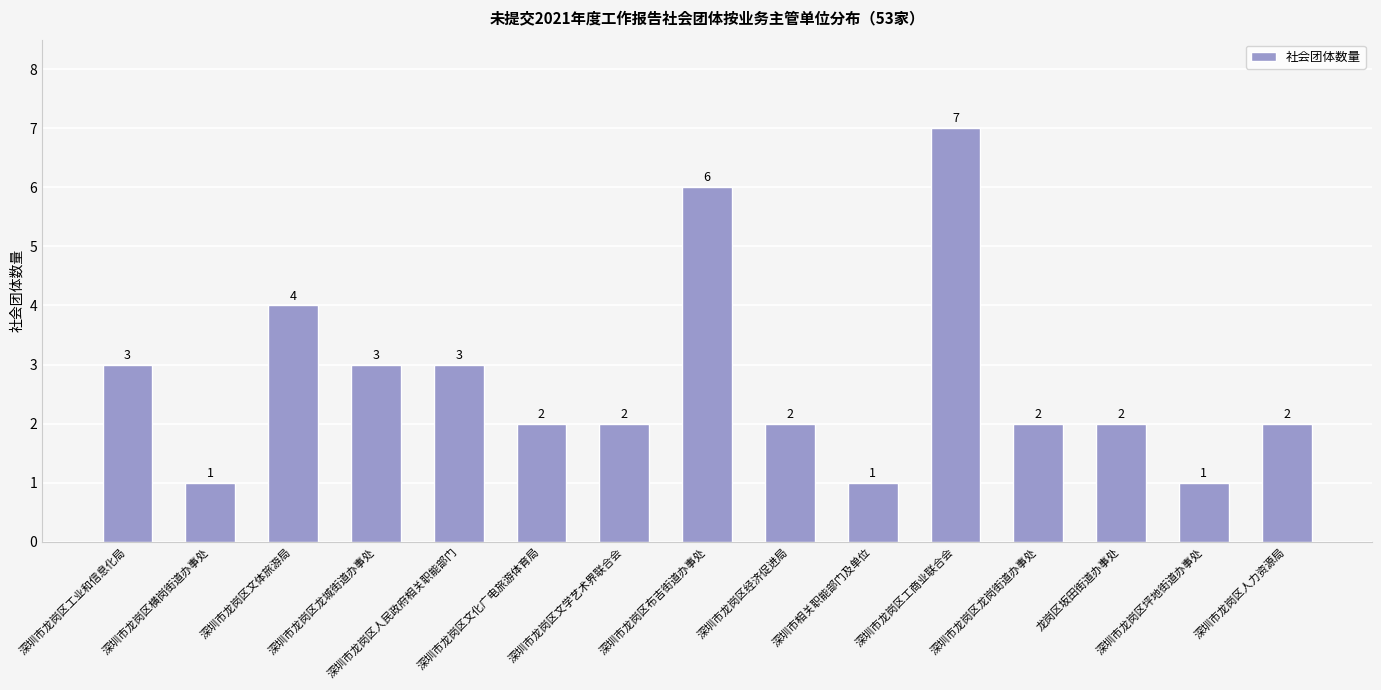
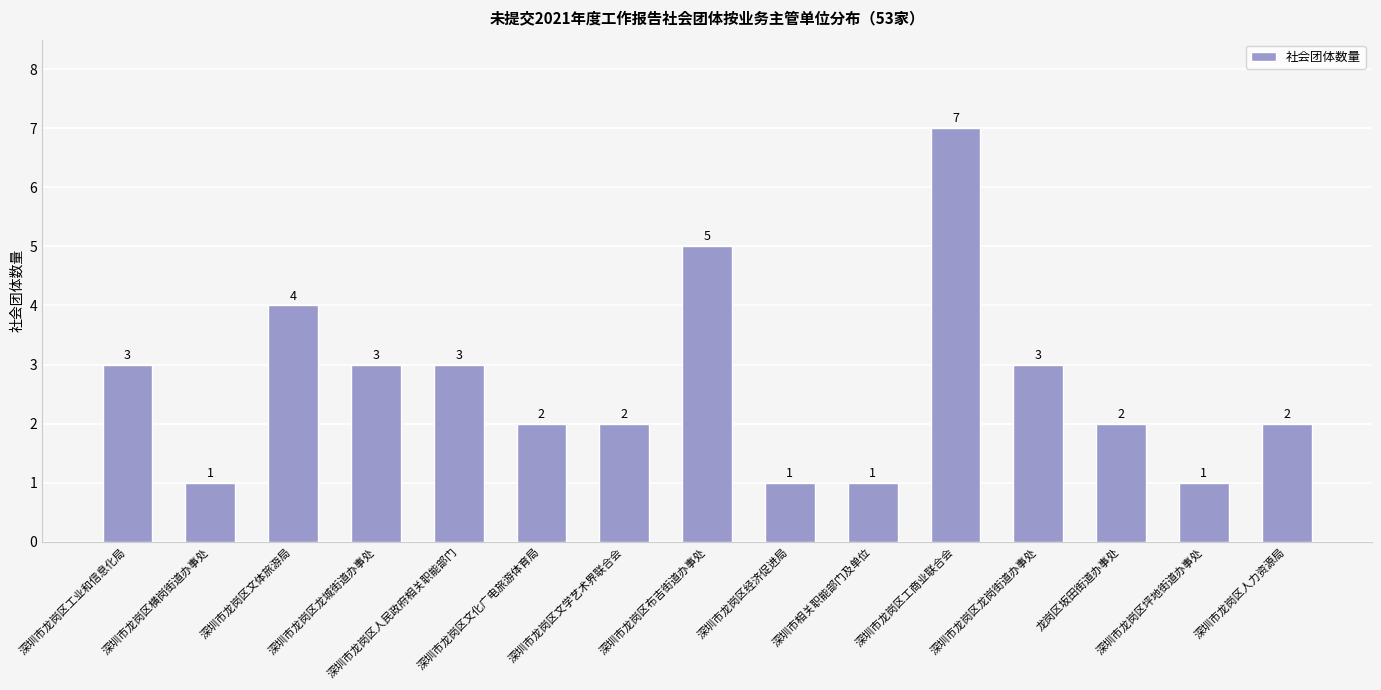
深圳市龙岗区布吉街道办事处: 6 -> 5
深圳市龙岗区经济促进局: 2 -> 1
深圳市龙岗区龙岗街道办事处: 2 -> 3
